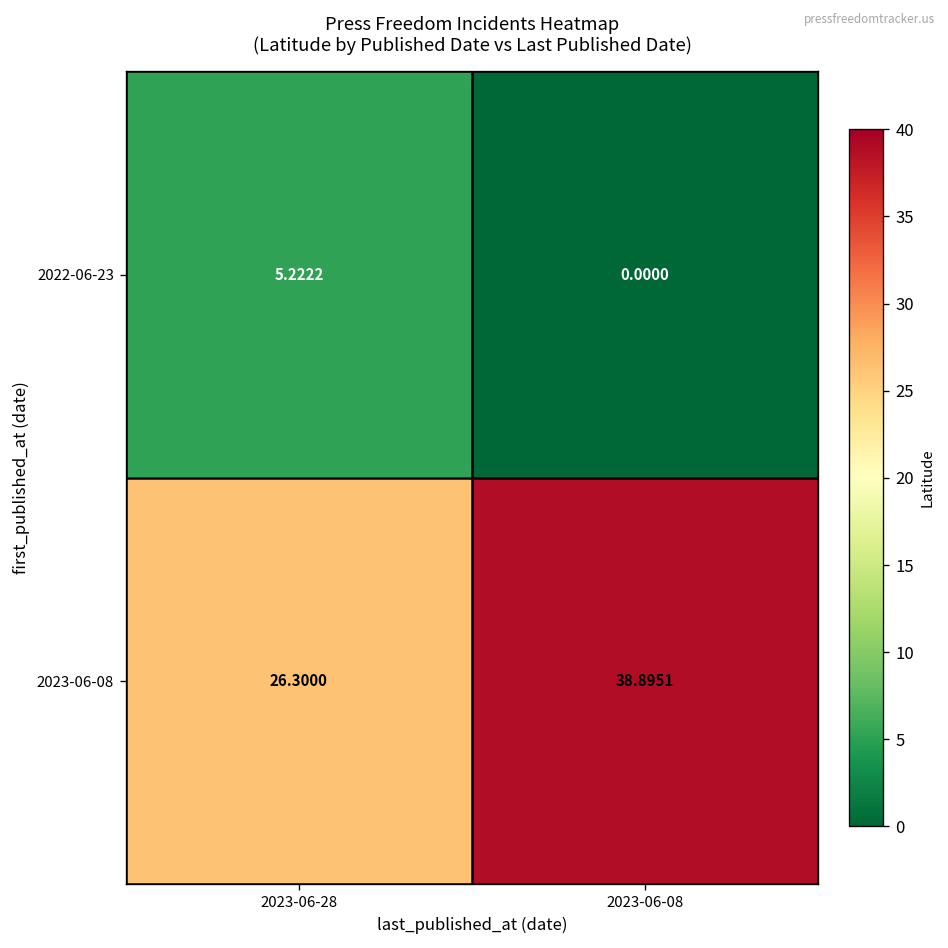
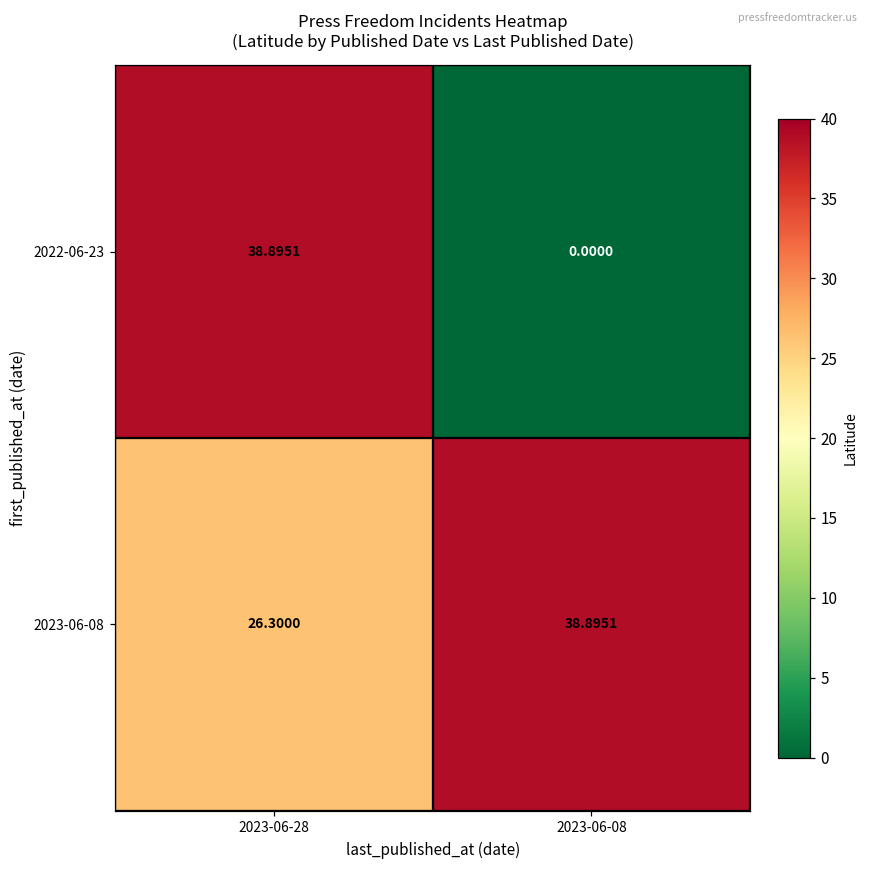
2022-06-23, 2023-06-28: 5.2222 -> 38.8951
